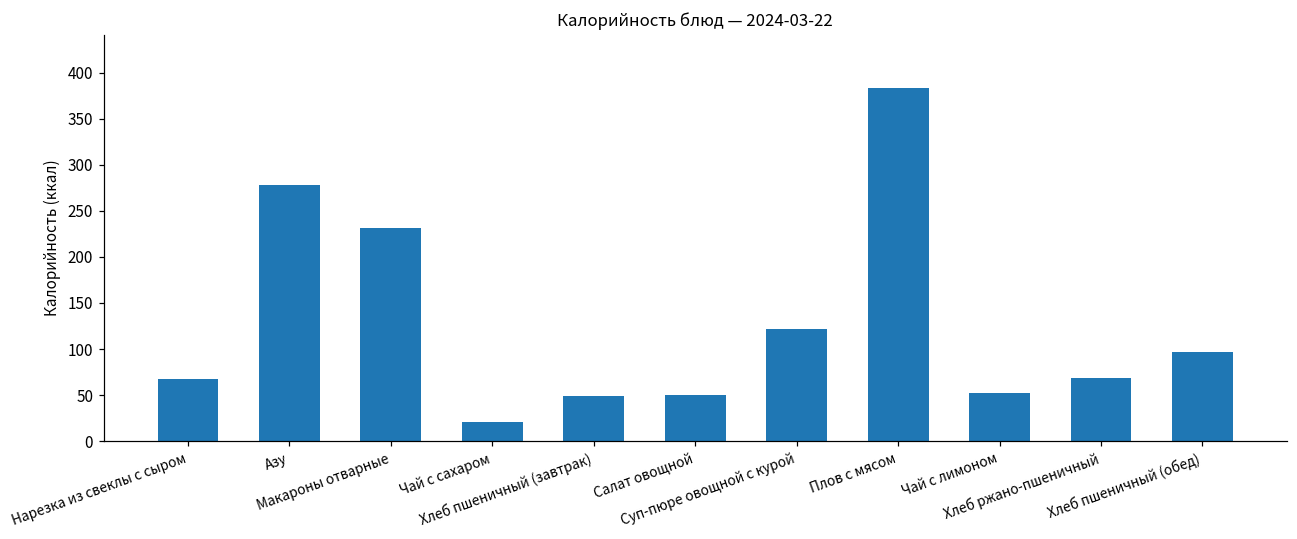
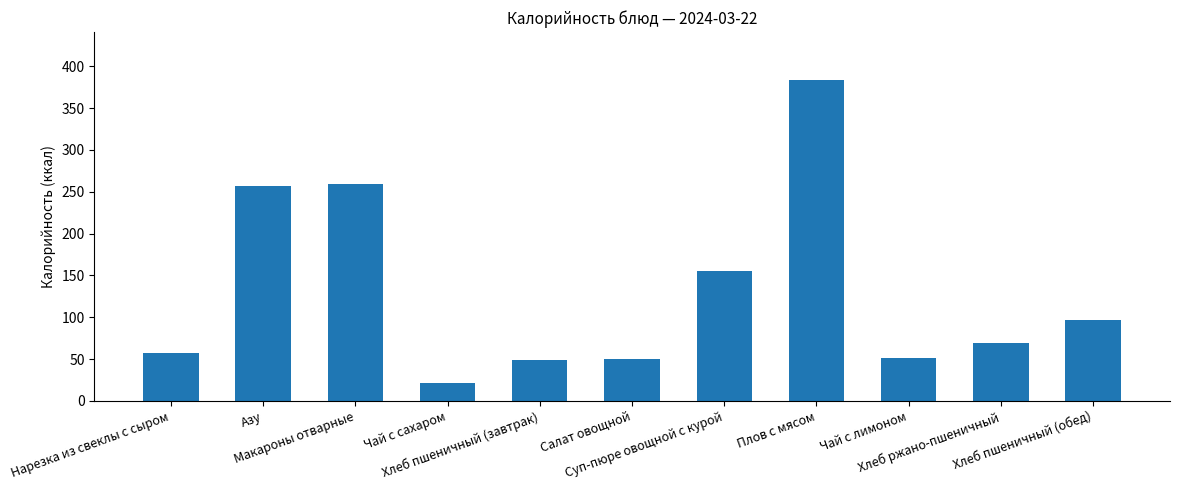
Нарезка из свеклы с сыром: 70 -> 60
Азу: 280 -> 260
Макароны отварные: 230 -> 260
Суп-пюре овощной с курой: 120 -> 160
